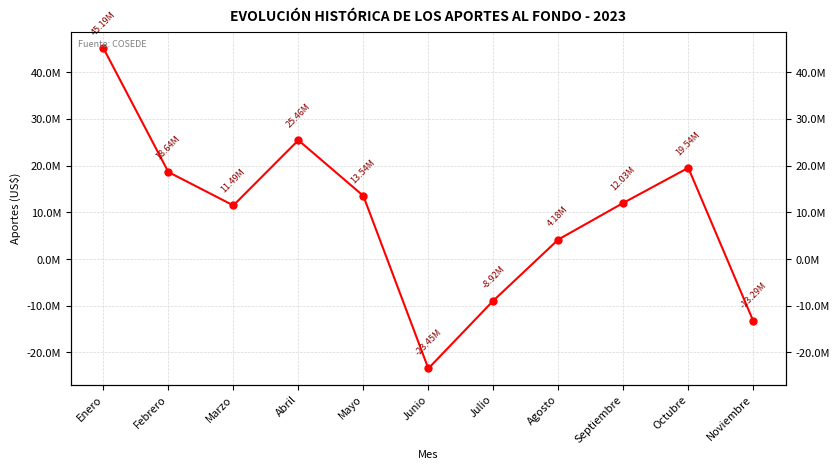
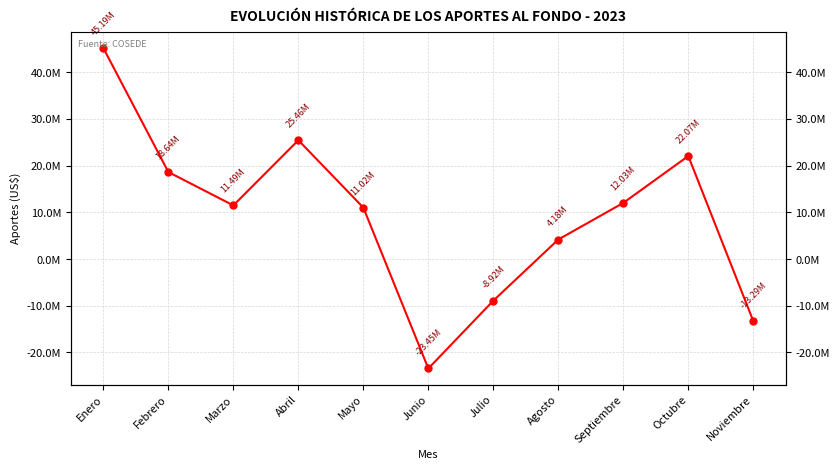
Mayo: 13.54M -> 11.02M
Octubre: 19.54M -> 22.07M
